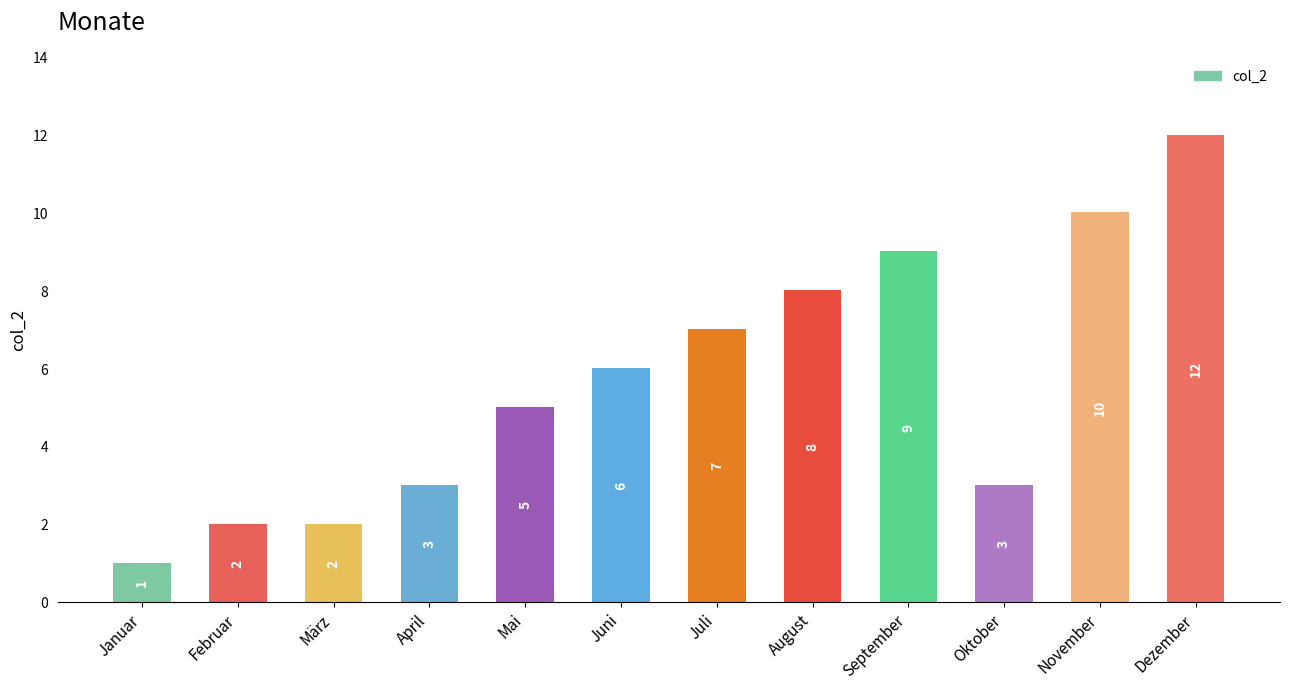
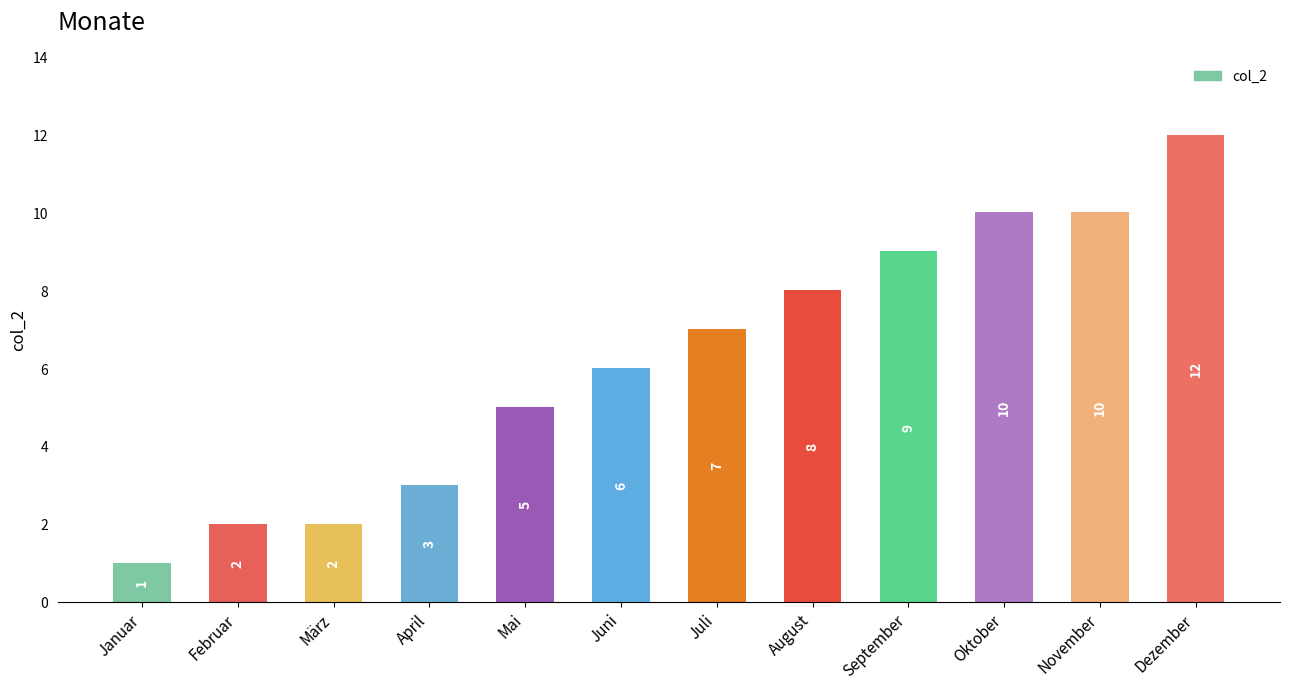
Oktober: 3 -> 10
